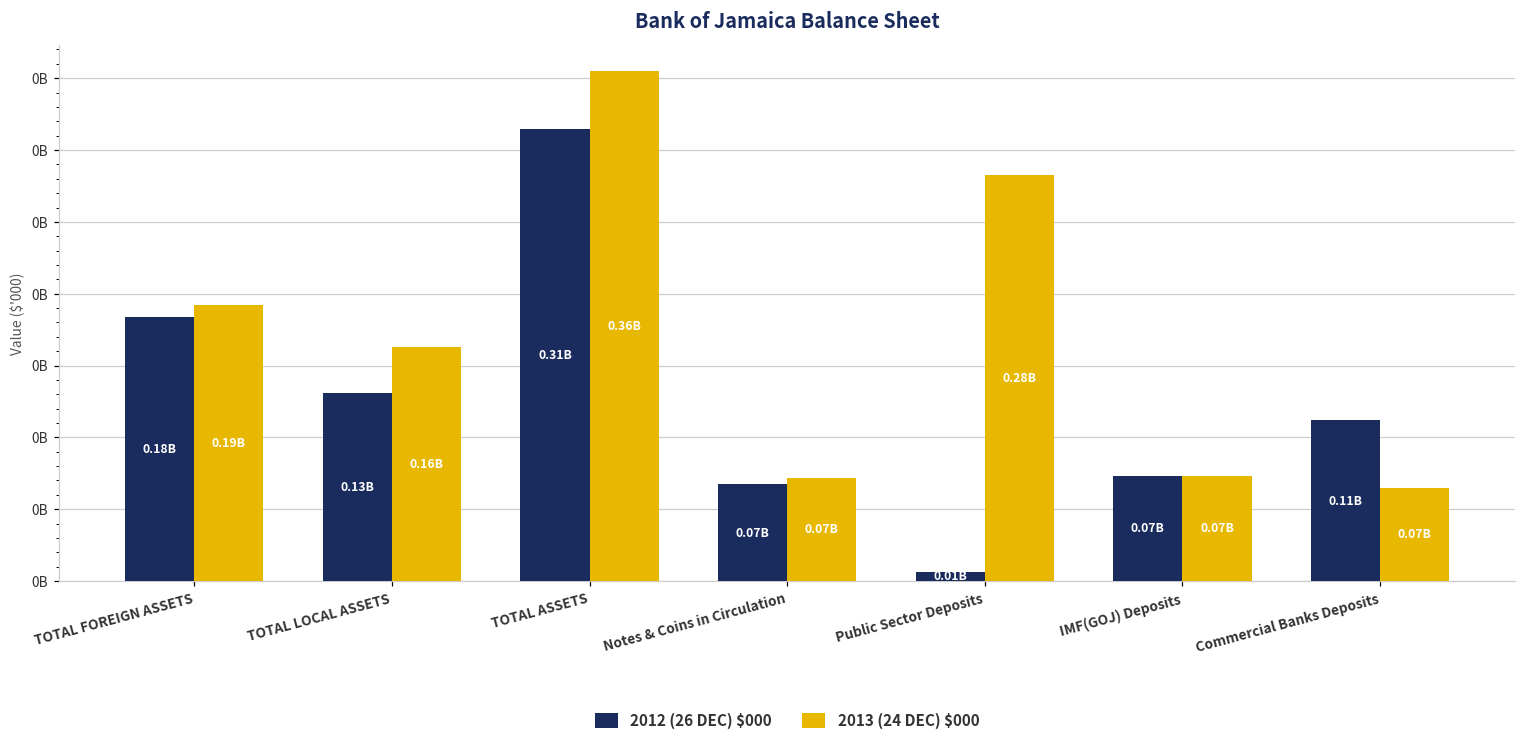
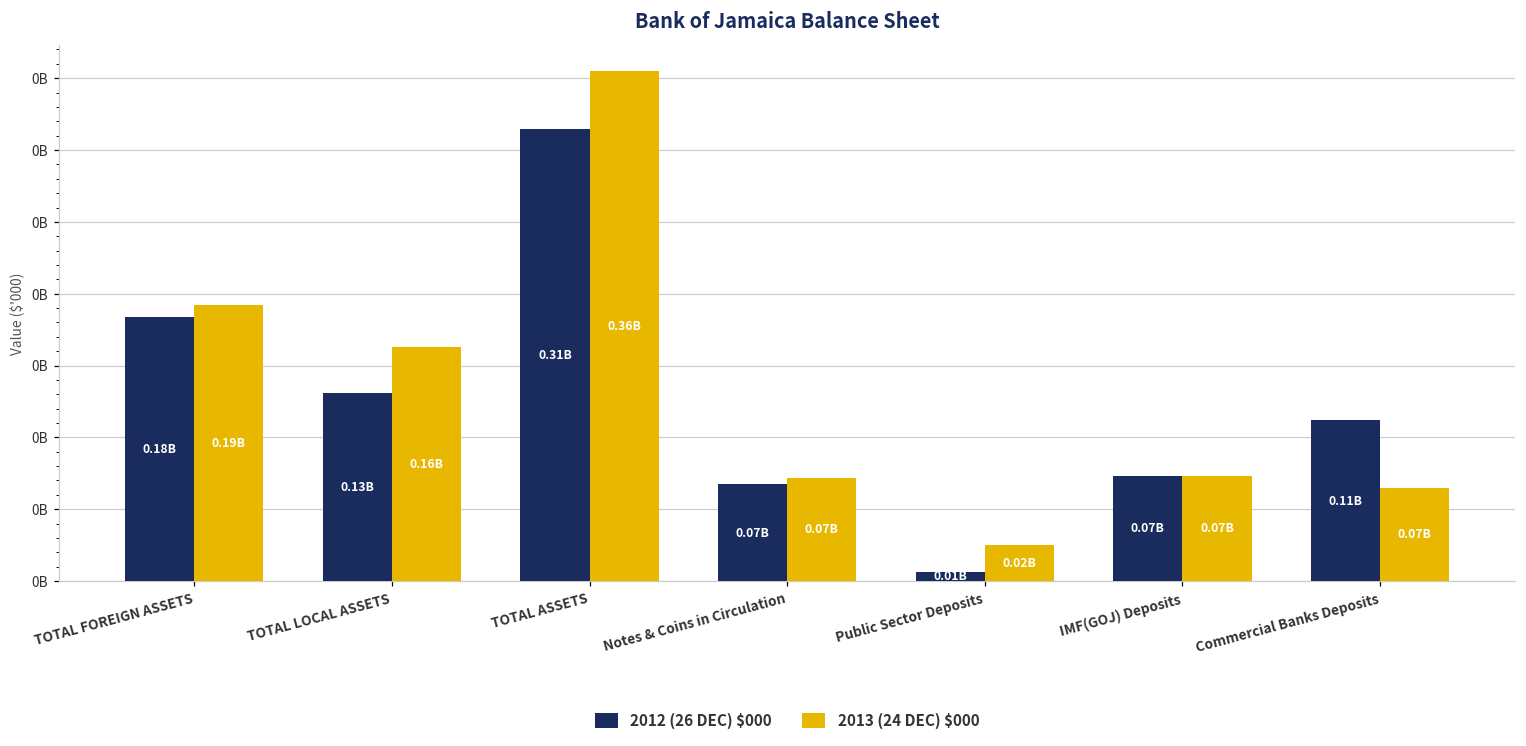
2013 (24 DEC) $000, Public Sector Deposits: 0.28B -> 0.02B
